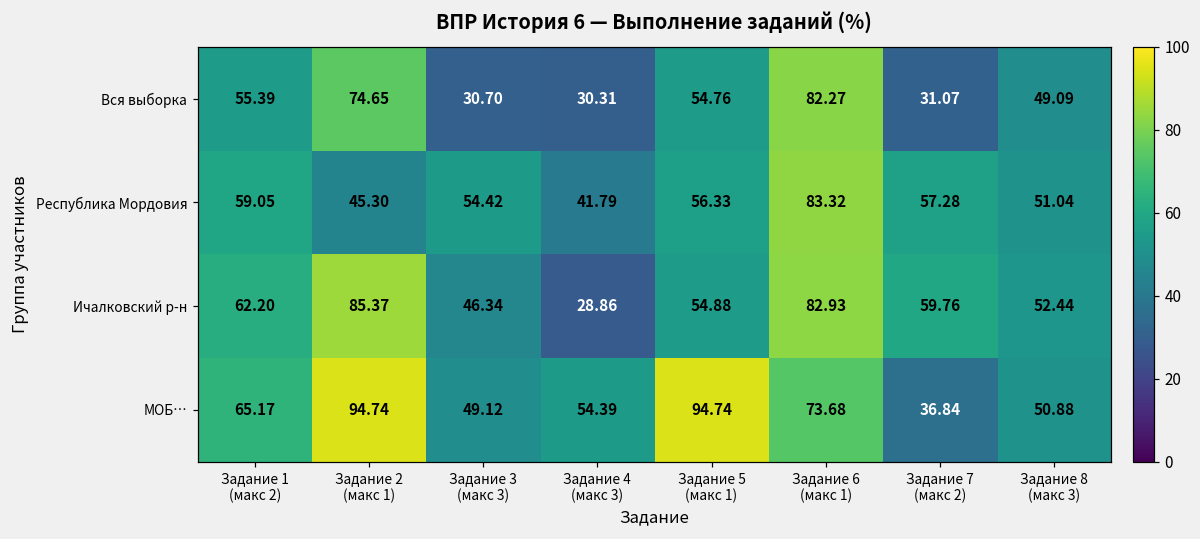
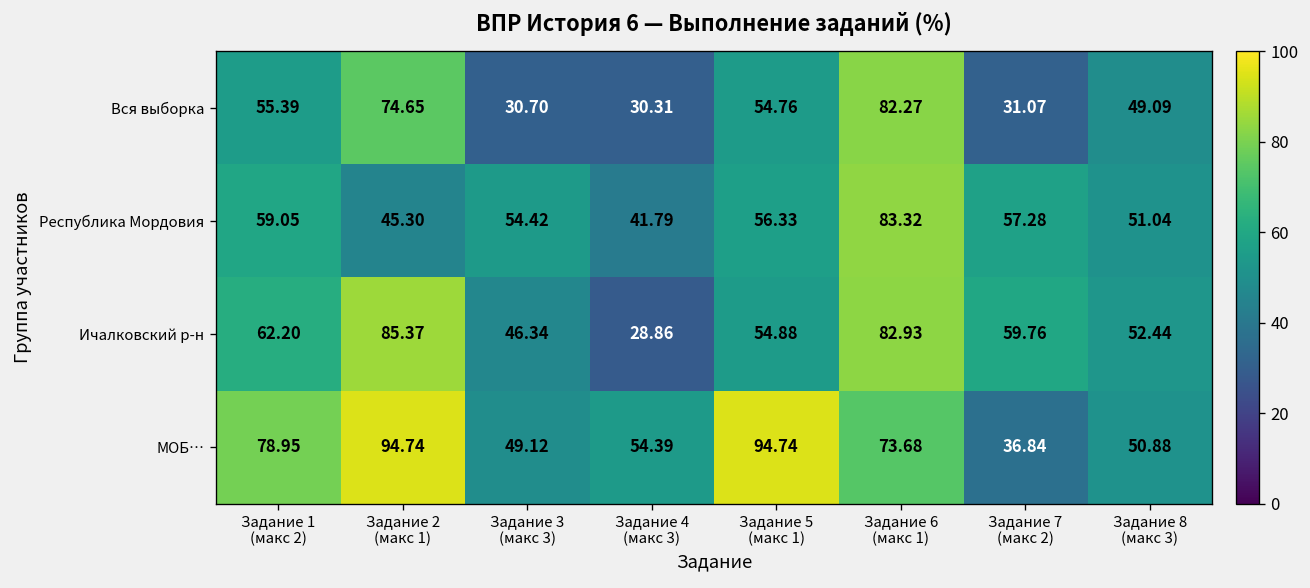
МОБ…, Задание 1 (макс 2): 65.17 -> 78.95
